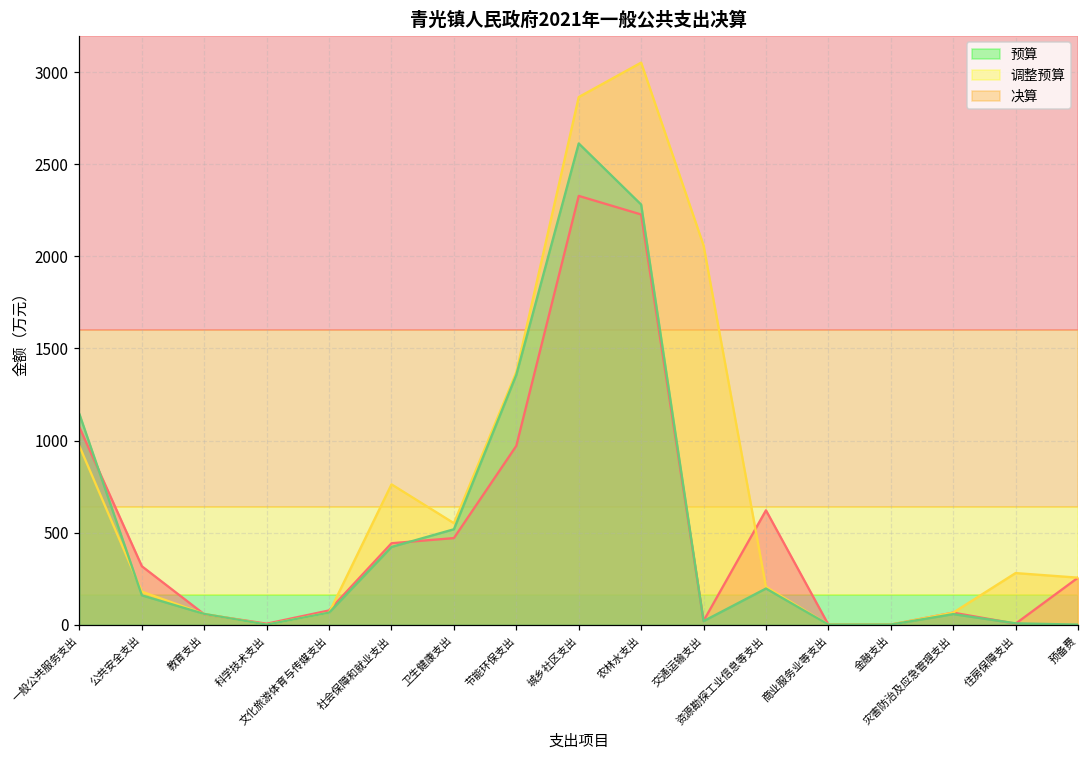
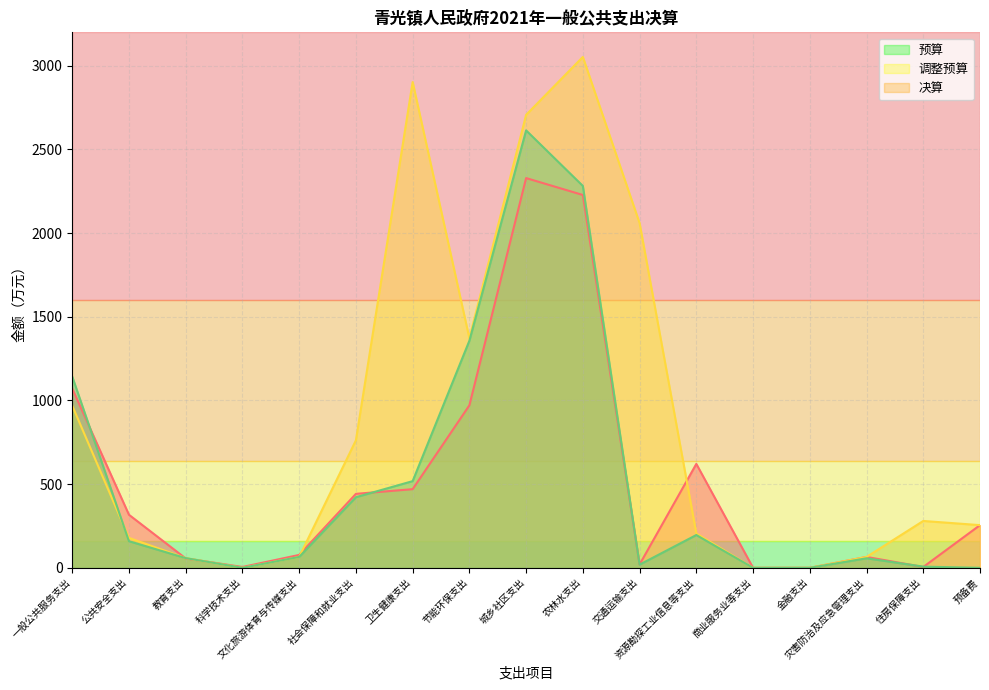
调整预算, 卫生健康支出: 550 -> 2900
调整预算, 城乡社区支出: 2870 -> 2710
